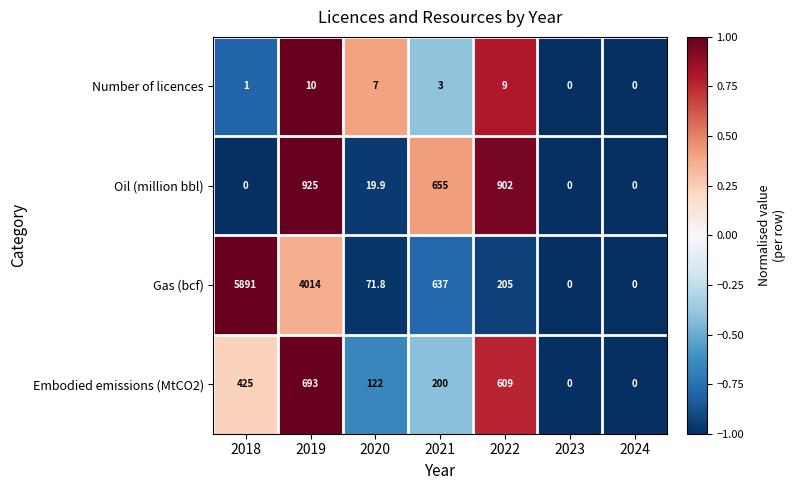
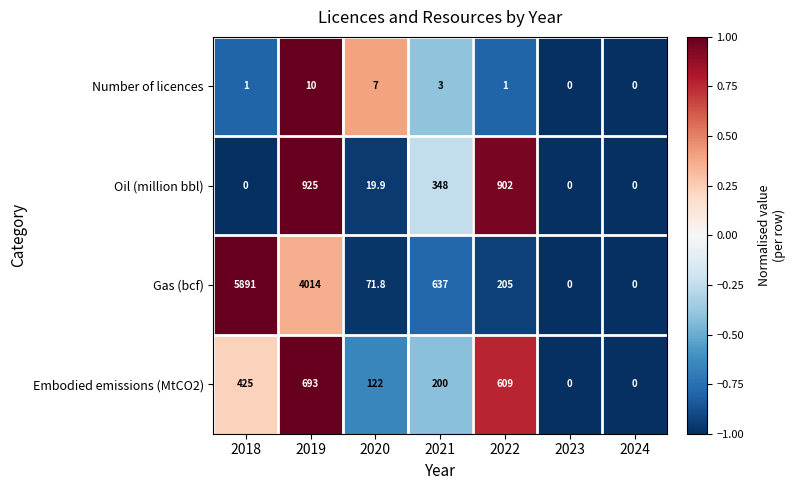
Number of licences, 2022: 9 -> 1
Oil (million bbl), 2021: 655 -> 348
